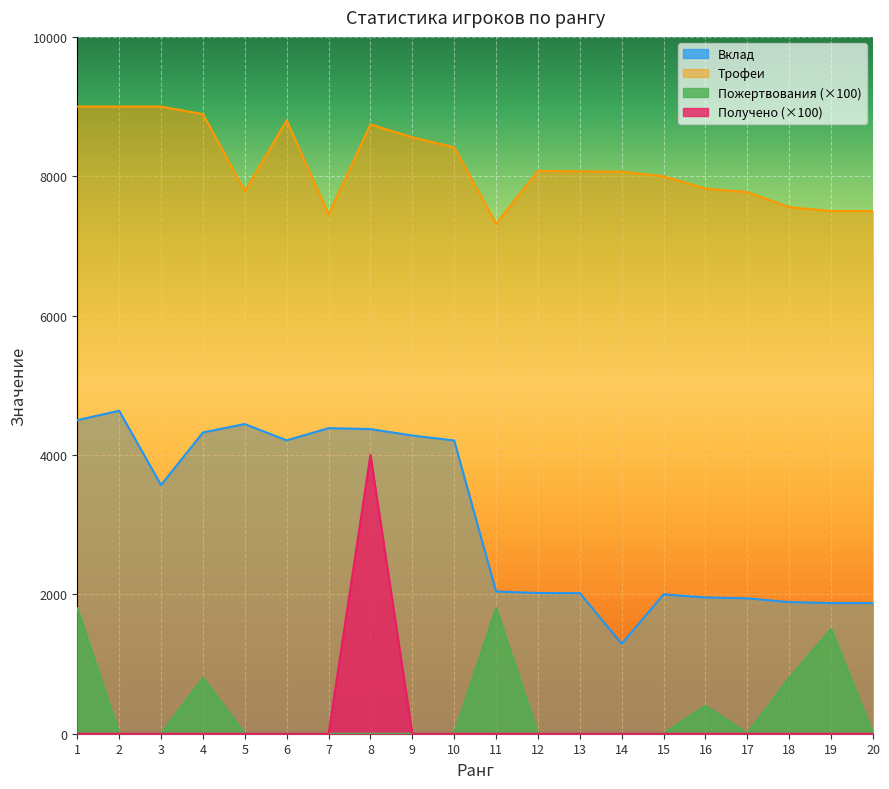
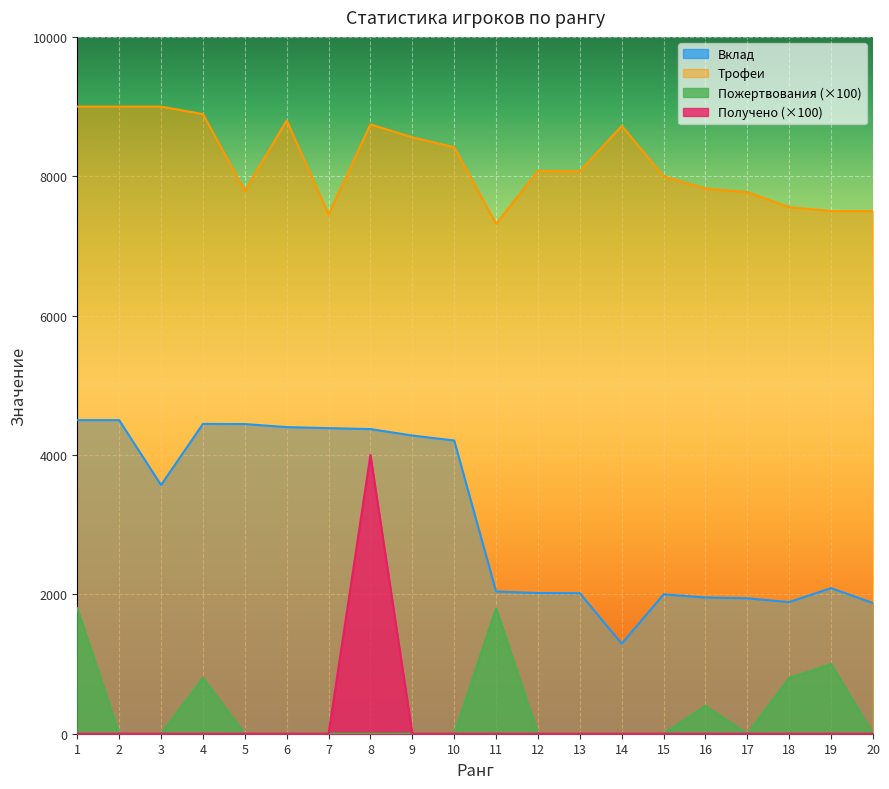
Вклад, 2: 4600 -> 4500
Вклад, 4: 4300 -> 4400
Вклад, 6: 4200 -> 4400
Трофеи, 14: 8100 -> 8700
Вклад, 19: 1900 -> 2100
Пожертвования (×100), 19: 1500 -> 1000
